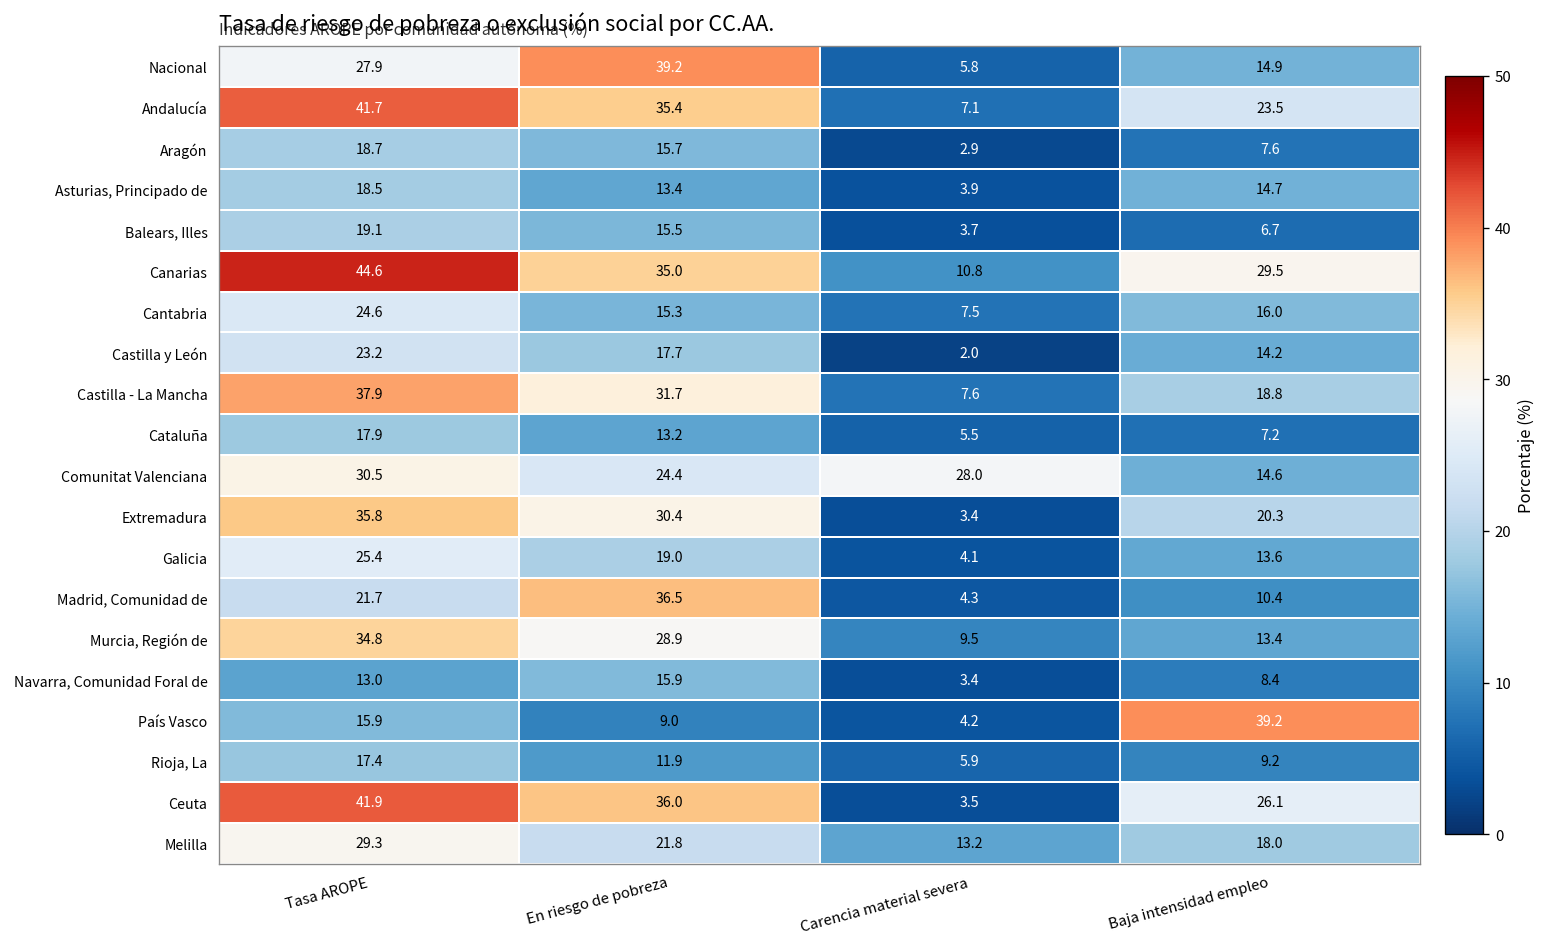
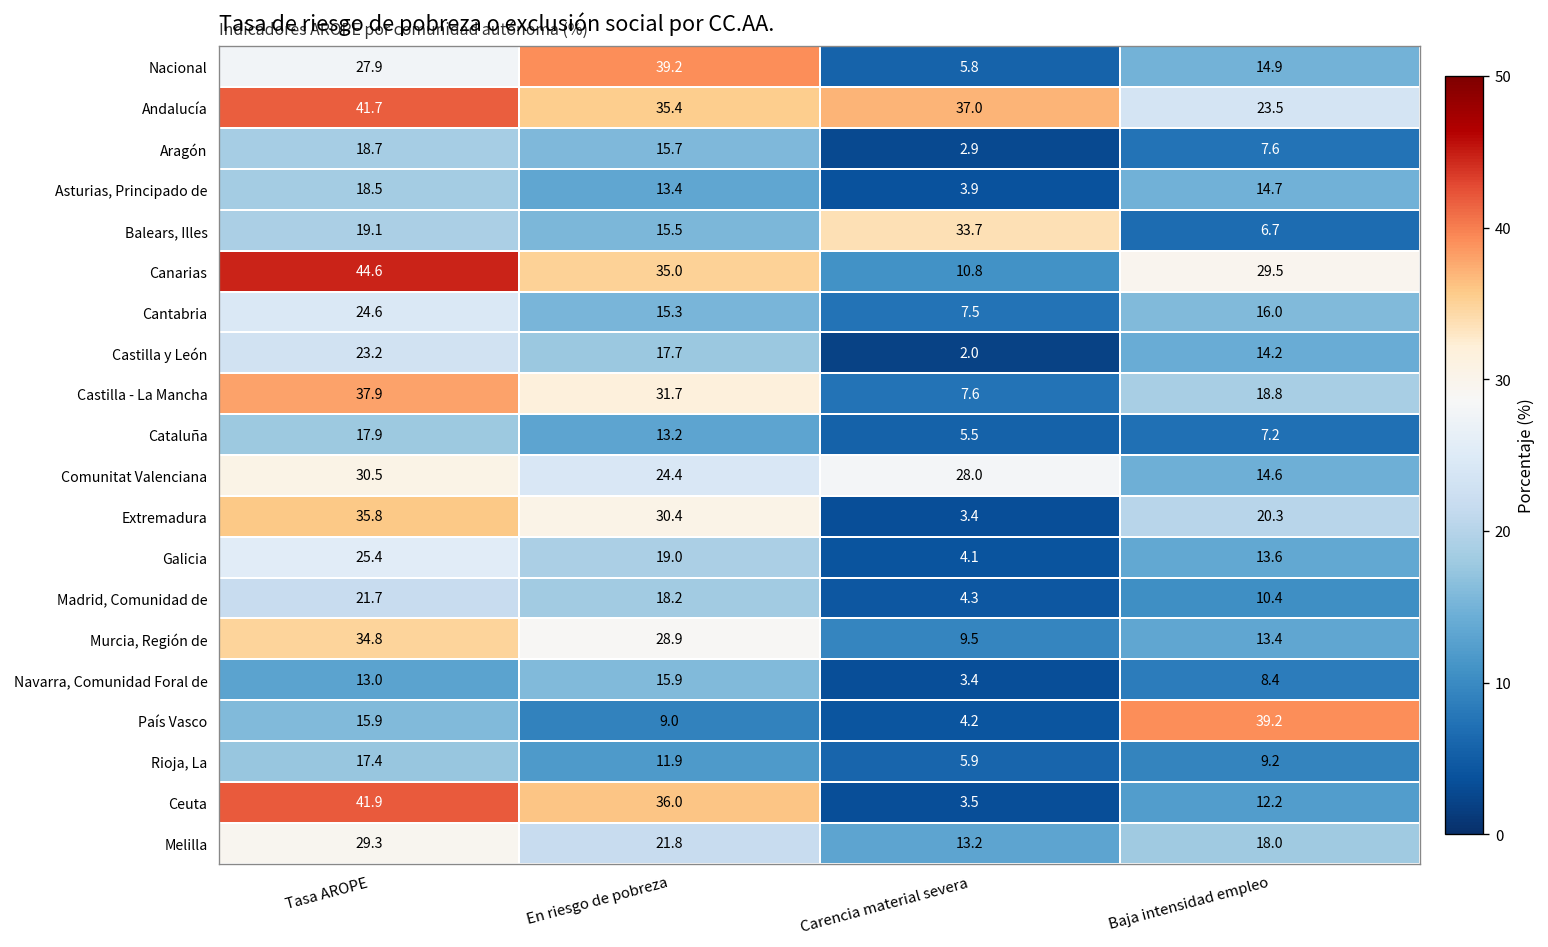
Andalucía, Carencia material severa: 7.1 -> 37.0
Balears, Illes, Carencia material severa: 3.7 -> 33.7
Madrid, Comunidad de, En riesgo de pobreza: 36.5 -> 18.2
Ceuta, Baja intensidad empleo: 26.1 -> 12.2
